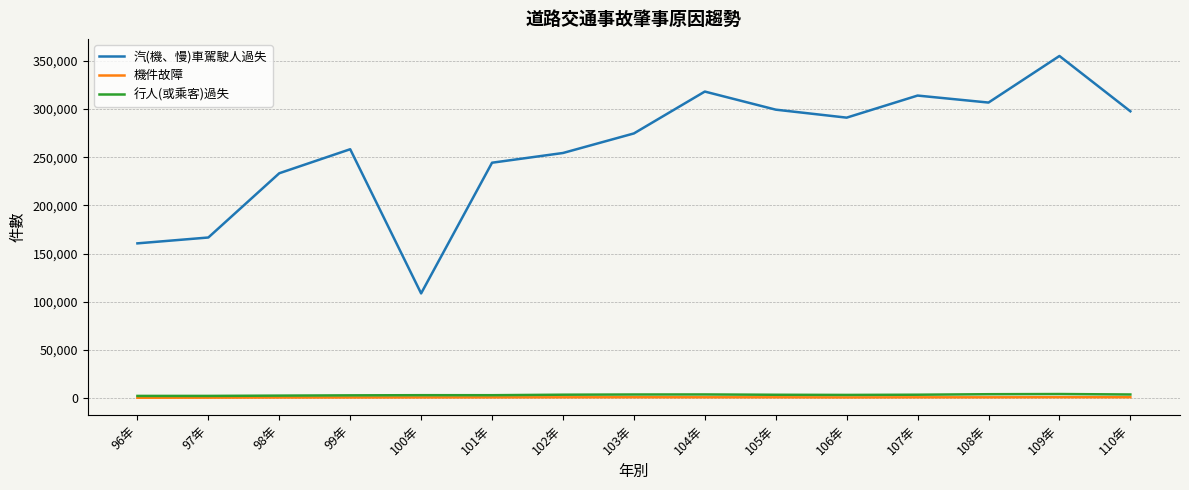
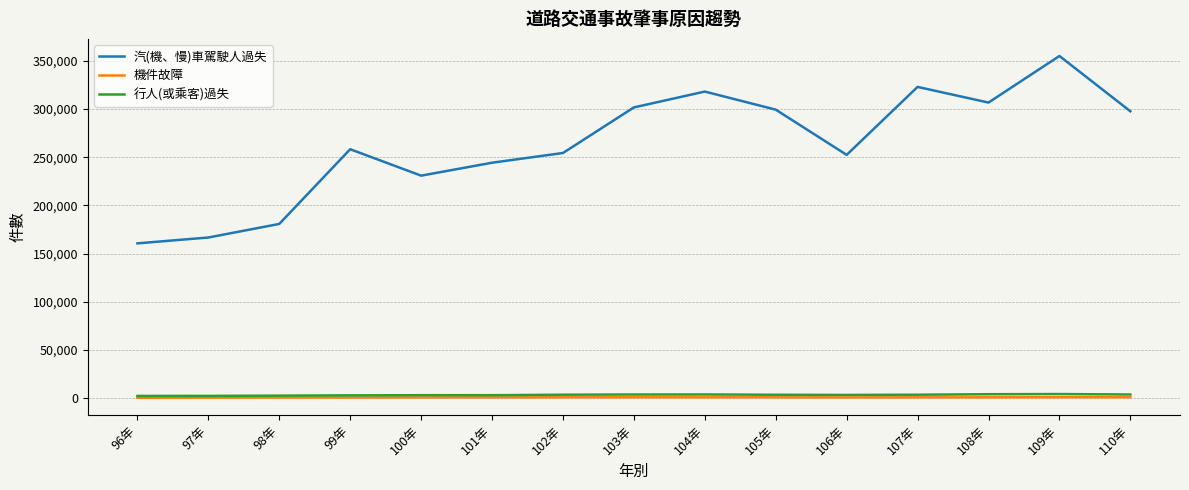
汽(機、慢)車駕駛人過失, 98年: 230,000 -> 180,000
汽(機、慢)車駕駛人過失, 100年: 110,000 -> 230,000
汽(機、慢)車駕駛人過失, 103年: 270,000 -> 300,000
汽(機、慢)車駕駛人過失, 106年: 290,000 -> 250,000
汽(機、慢)車駕駛人過失, 107年: 310,000 -> 320,000
